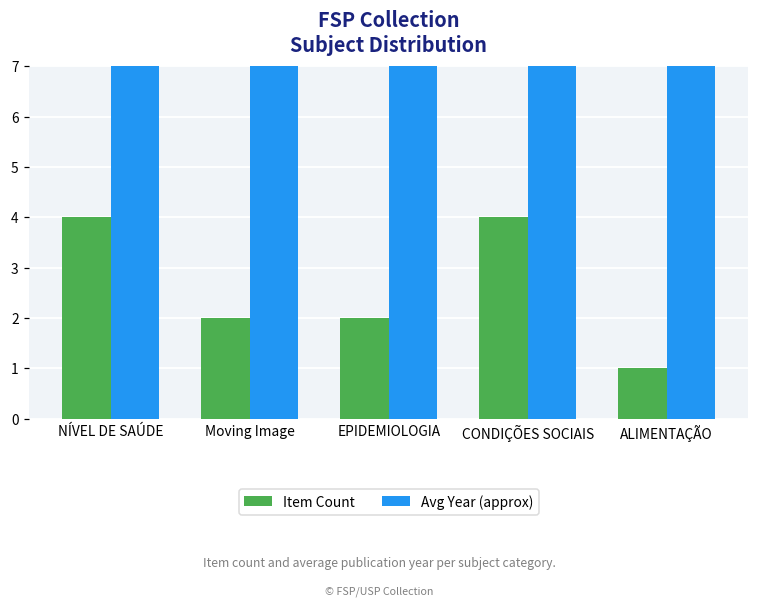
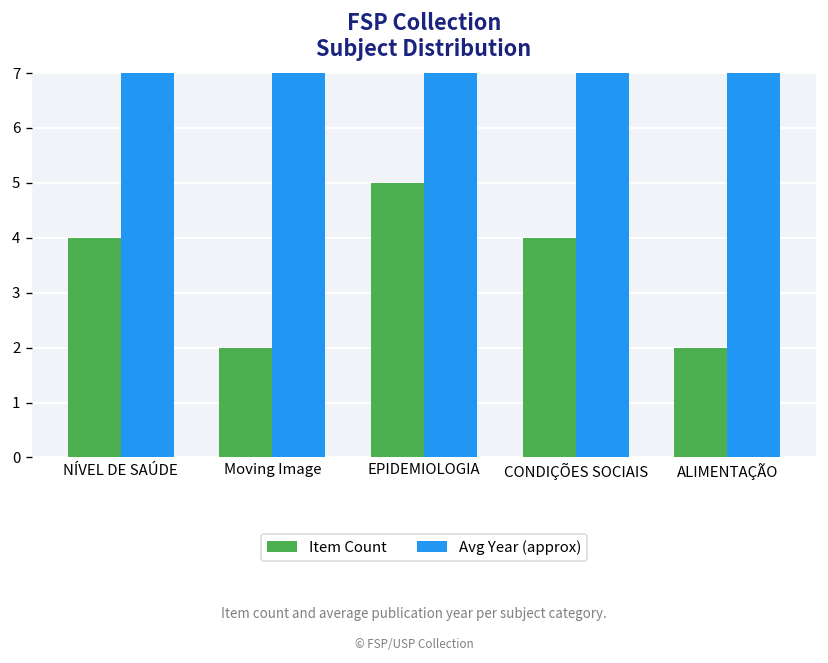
Item Count, EPIDEMIOLOGIA: 2 -> 5
Item Count, ALIMENTAÇÃO: 1 -> 2
